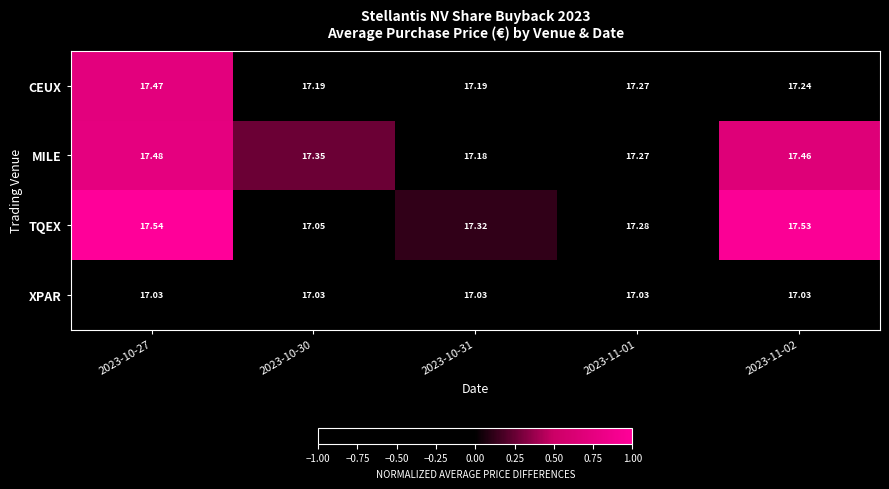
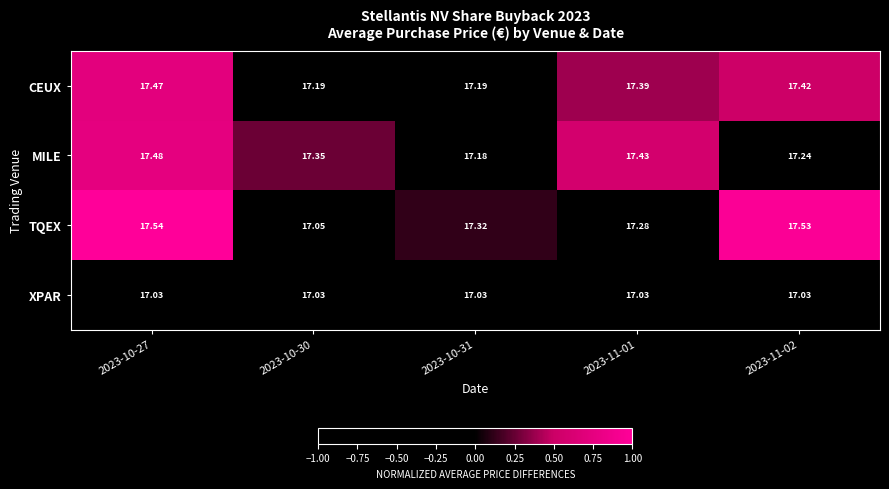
CEUX, 2023-11-01: 17.27 -> 17.39
CEUX, 2023-11-02: 17.24 -> 17.42
MILE, 2023-11-01: 17.27 -> 17.43
MILE, 2023-11-02: 17.46 -> 17.24
